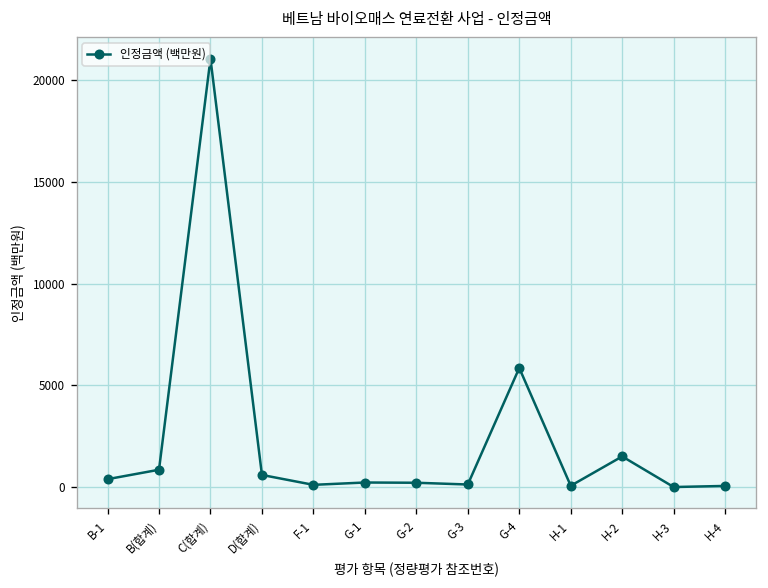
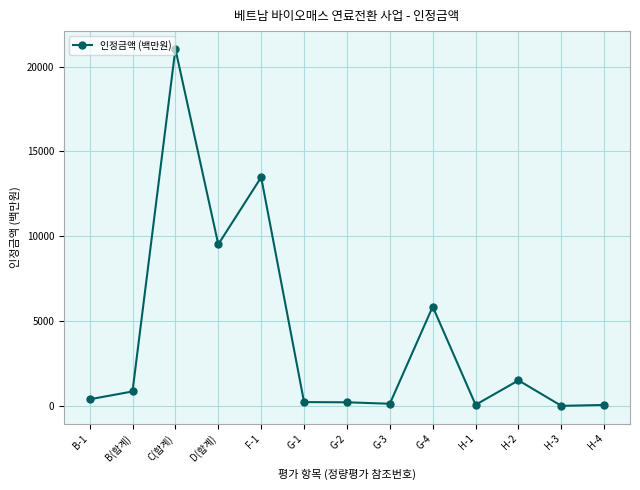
D(합계): 600 -> 9500
F-1: 100 -> 13500
